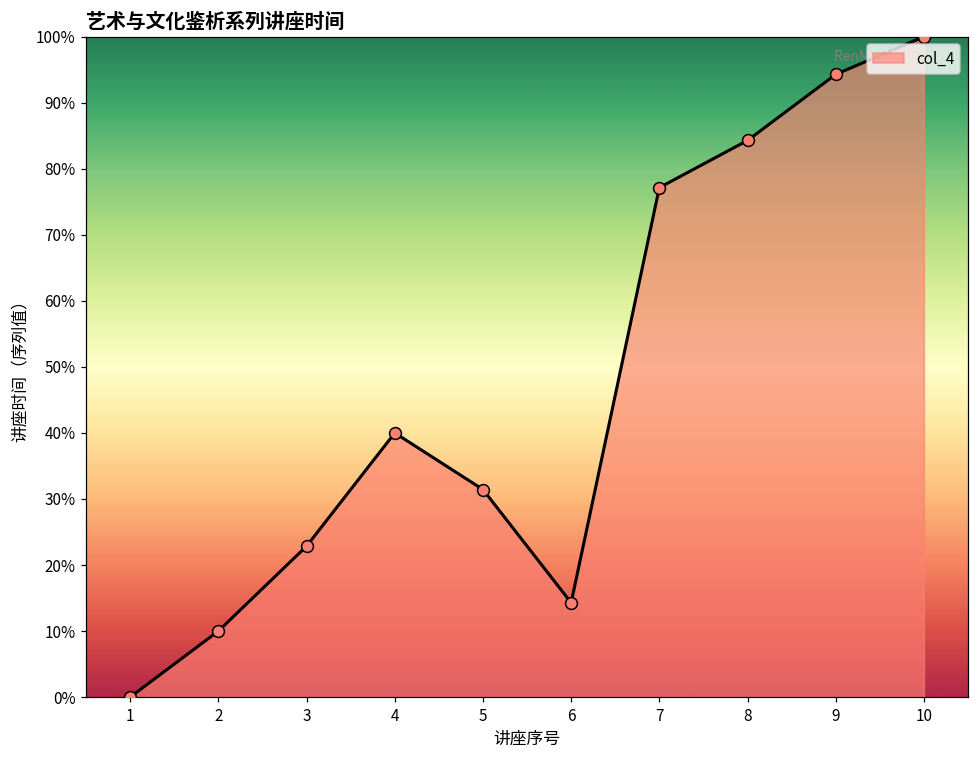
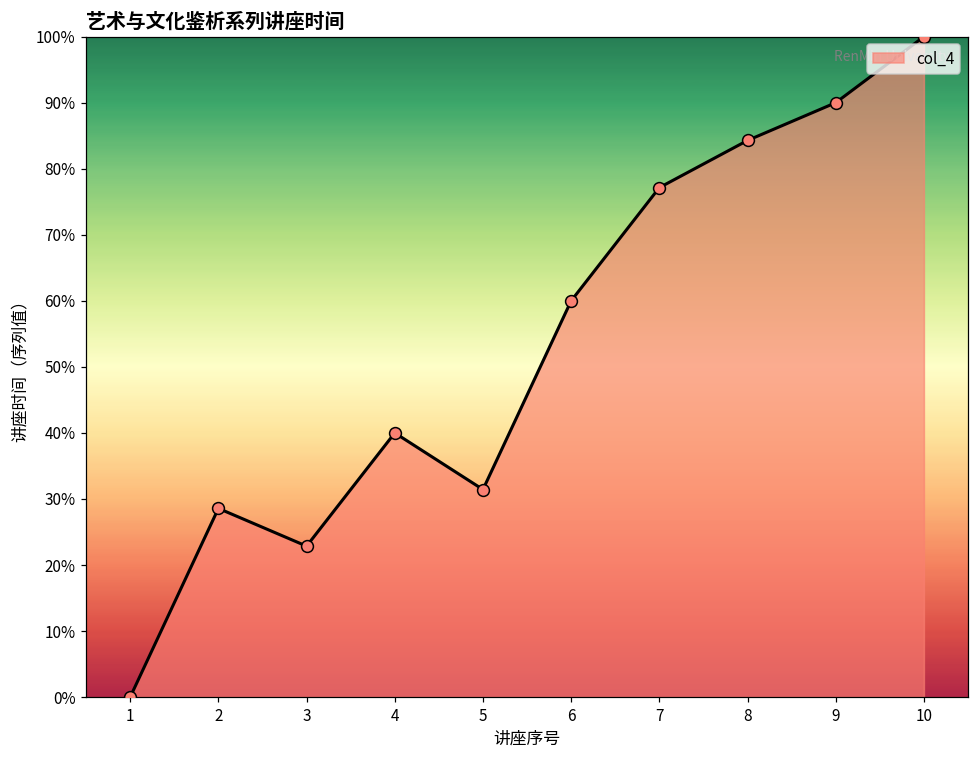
2: 10% -> 29%
6: 14% -> 60%
9: 94% -> 90%
